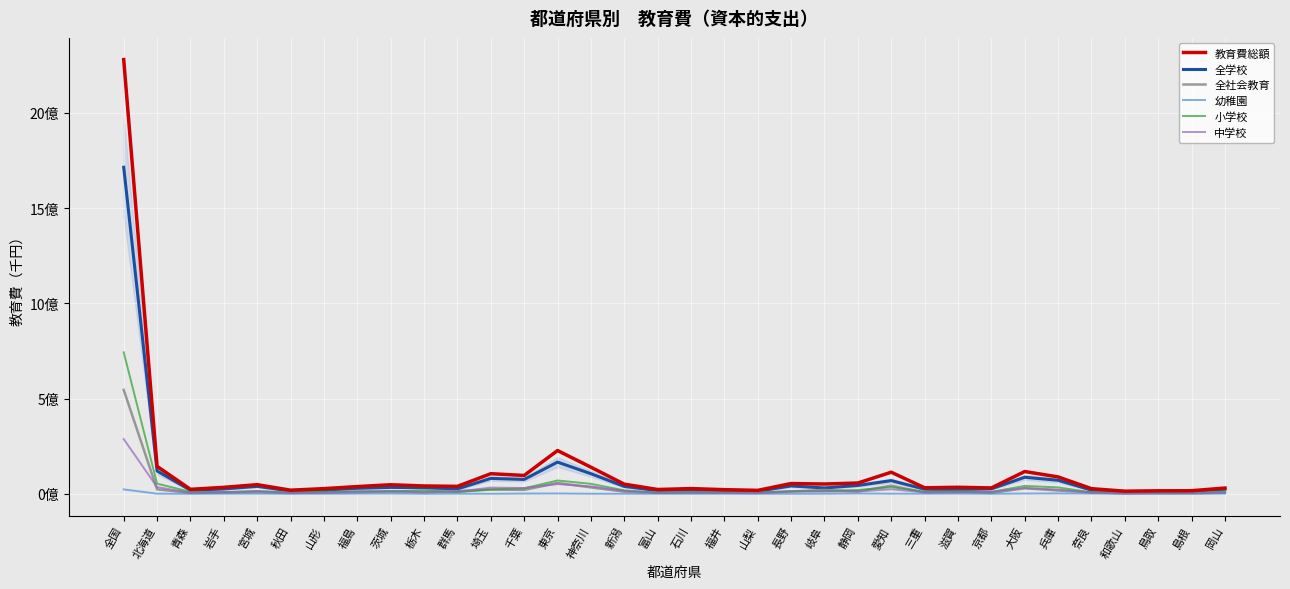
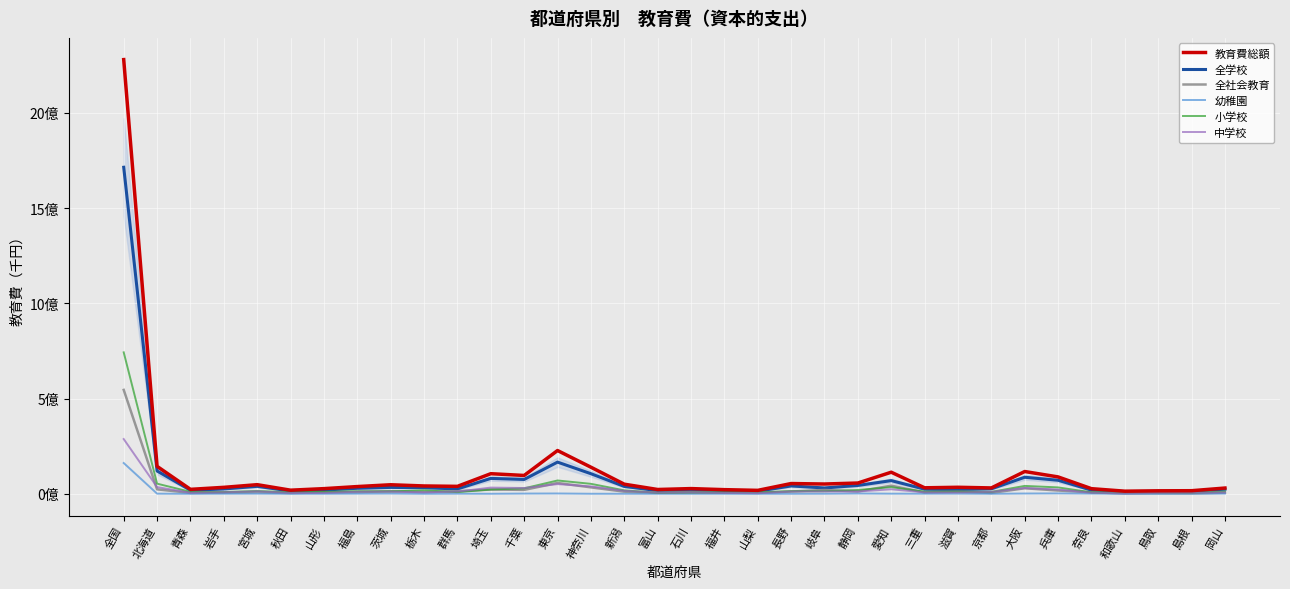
幼稚園, 全国: 0.2億 -> 1.6億
